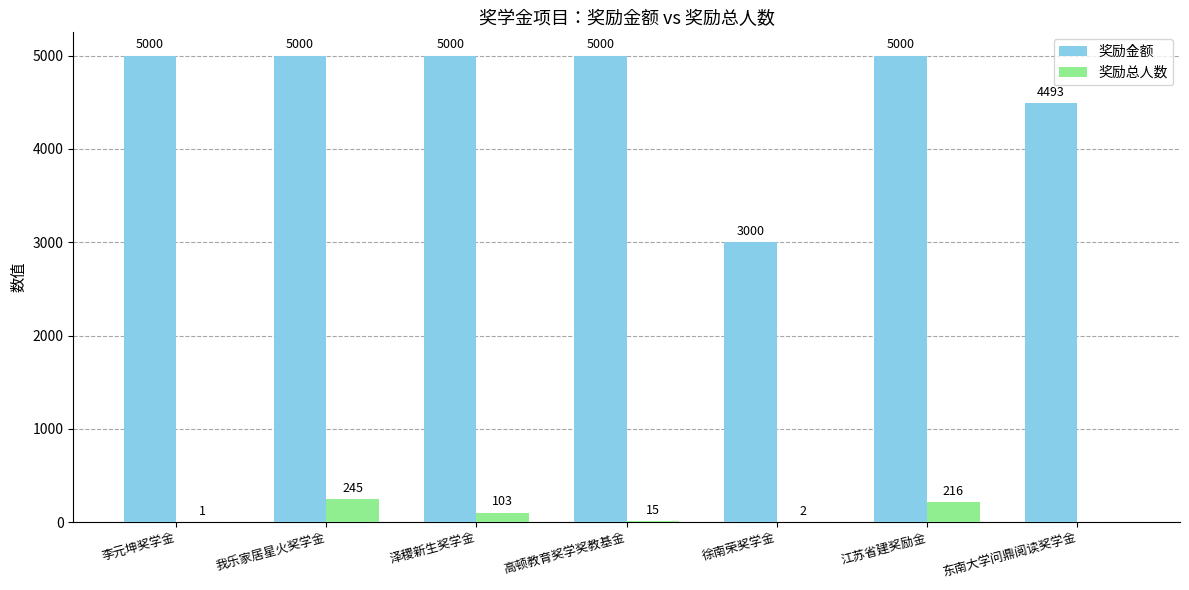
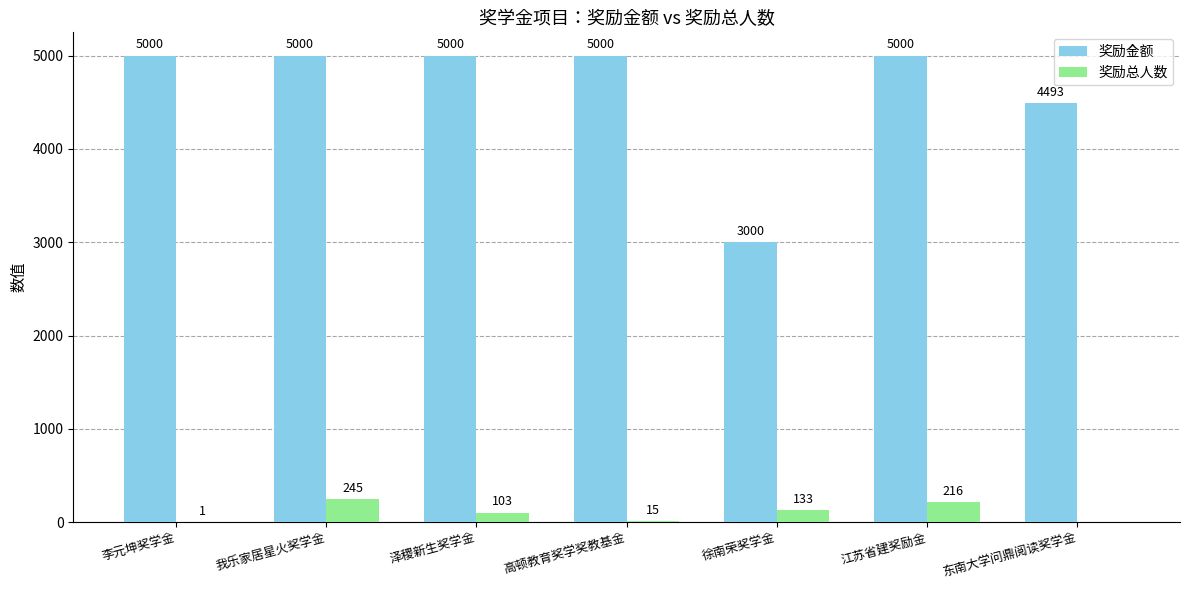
奖励总人数, 徐南荣奖学金: 2 -> 133
